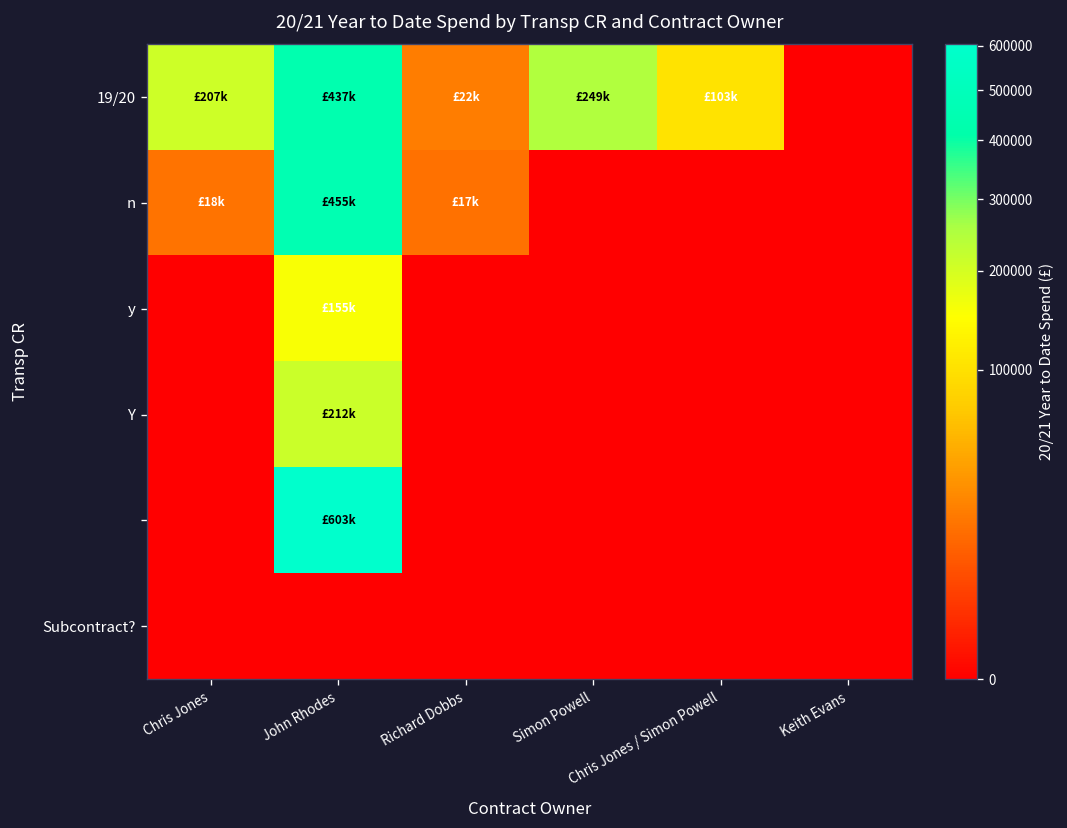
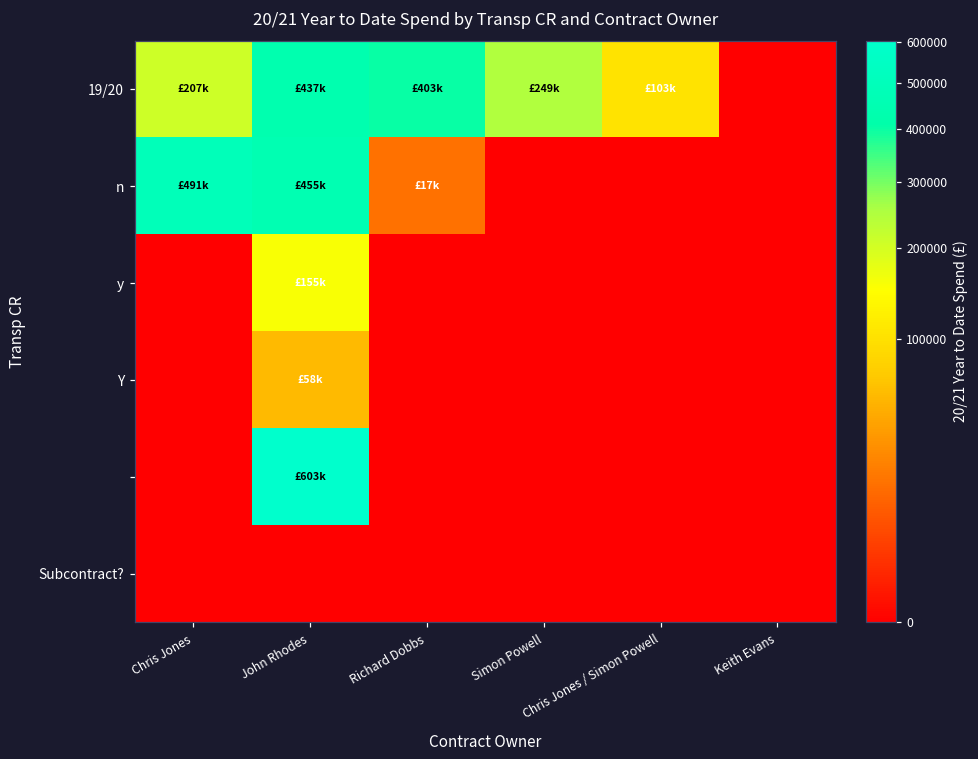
19/20, Richard Dobbs: £22k -> £403k
n, Chris Jones: £18k -> £491k
Y, John Rhodes: £212k -> £58k
